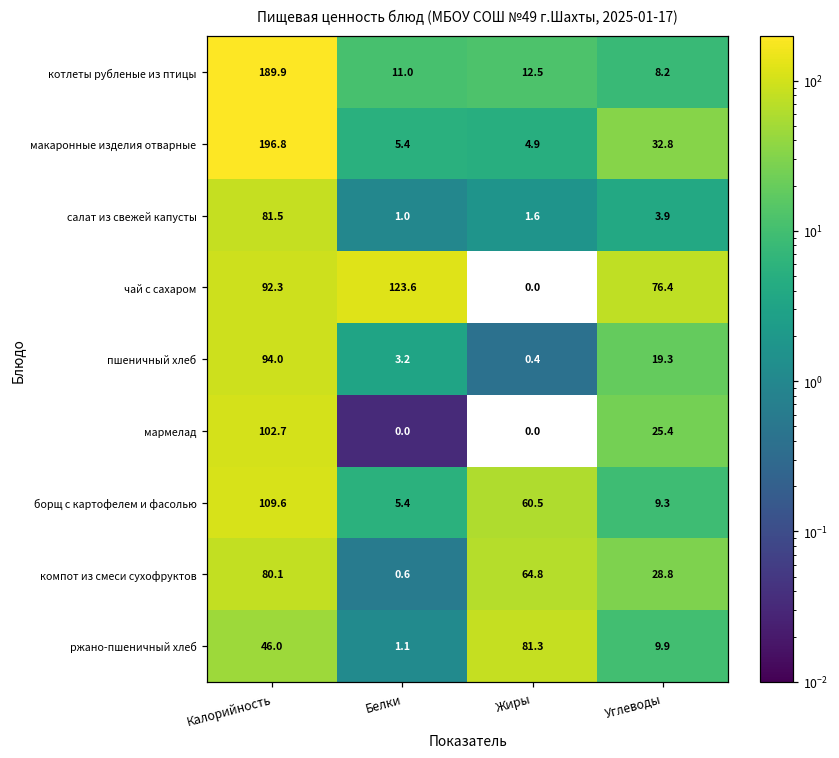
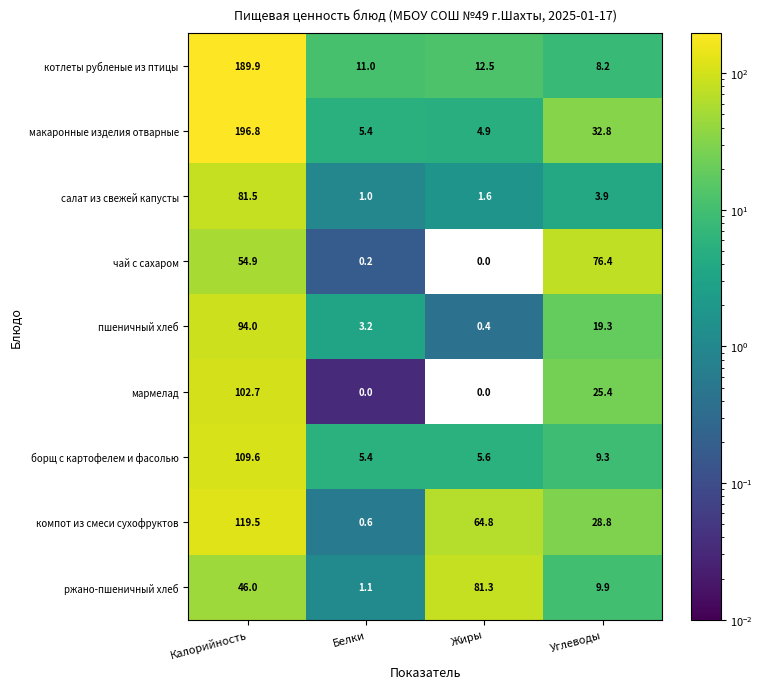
чай с сахаром, Калорийность: 92.3 -> 54.9
чай с сахаром, Белки: 123.6 -> 0.2
борщ с картофелем и фасолью, Жиры: 60.5 -> 5.6
компот из смеси сухофруктов, Калорийность: 80.1 -> 119.5
